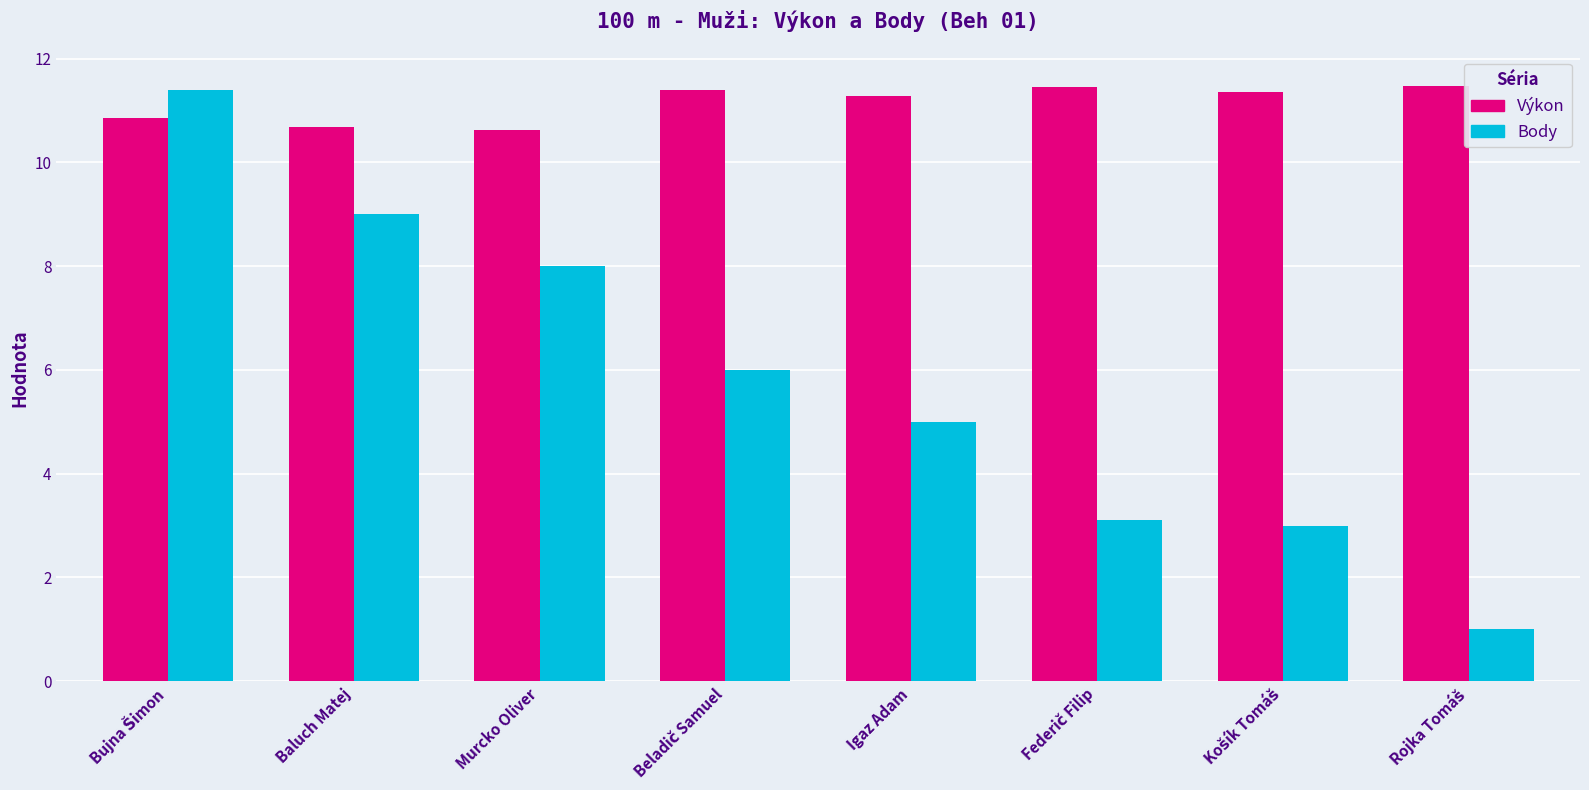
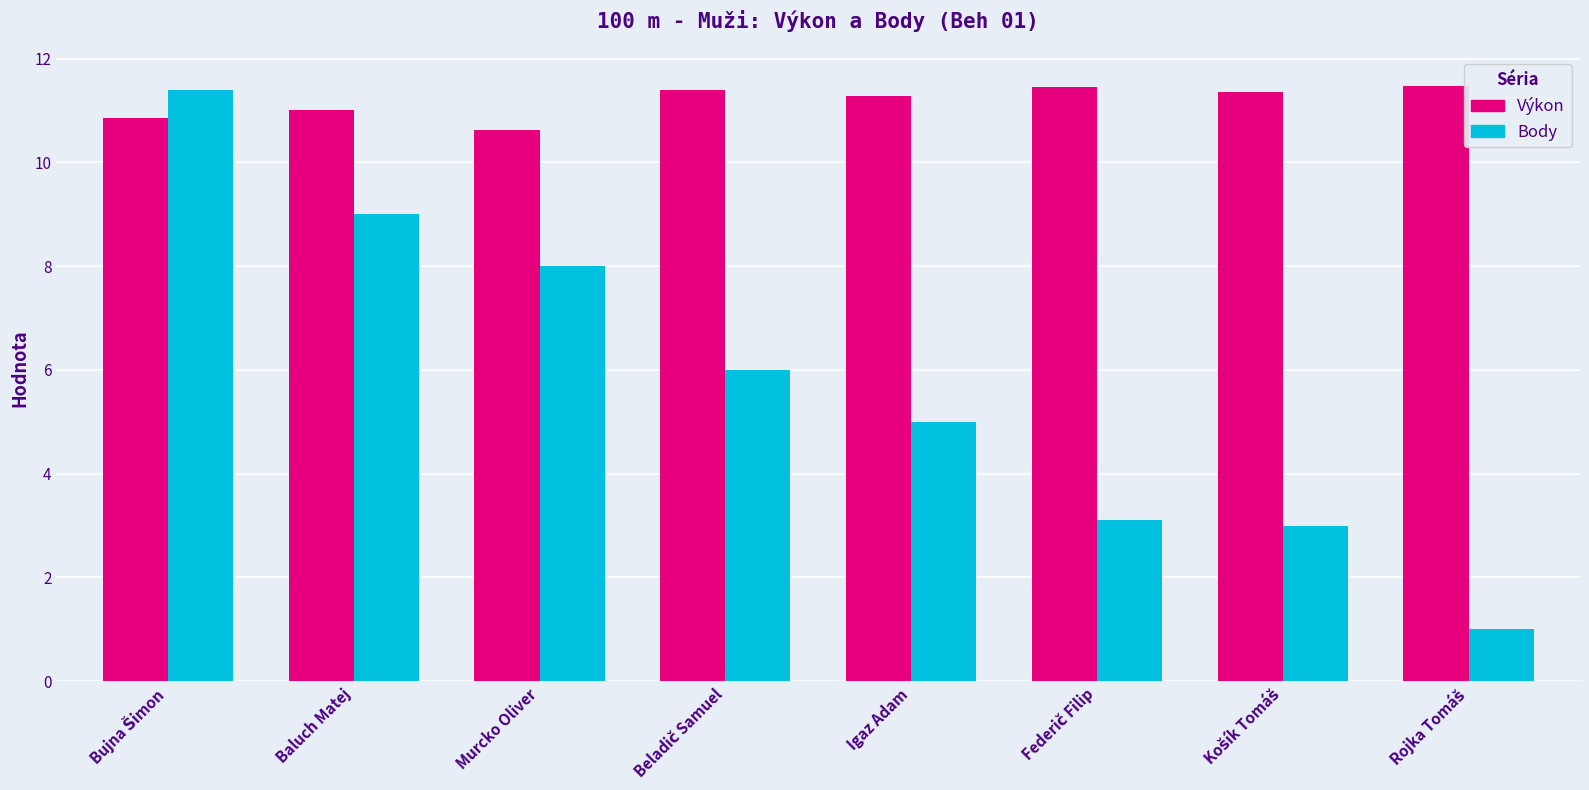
Výkon, Baluch Matej: 10.7 -> 11.0
